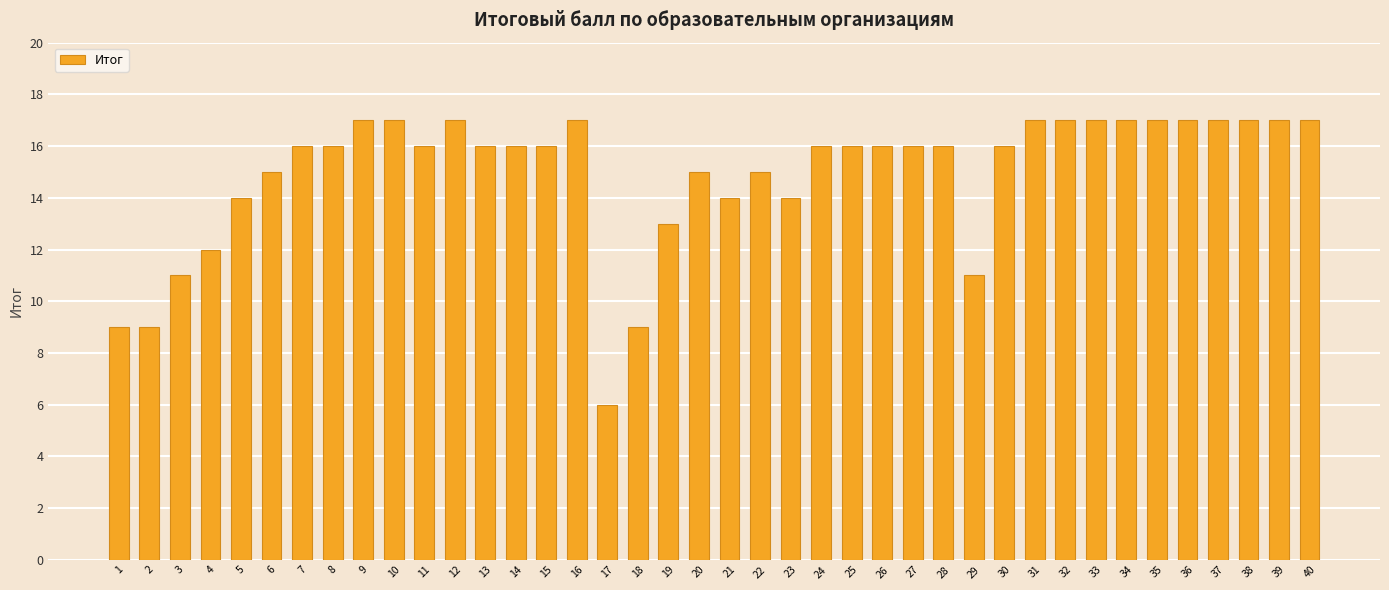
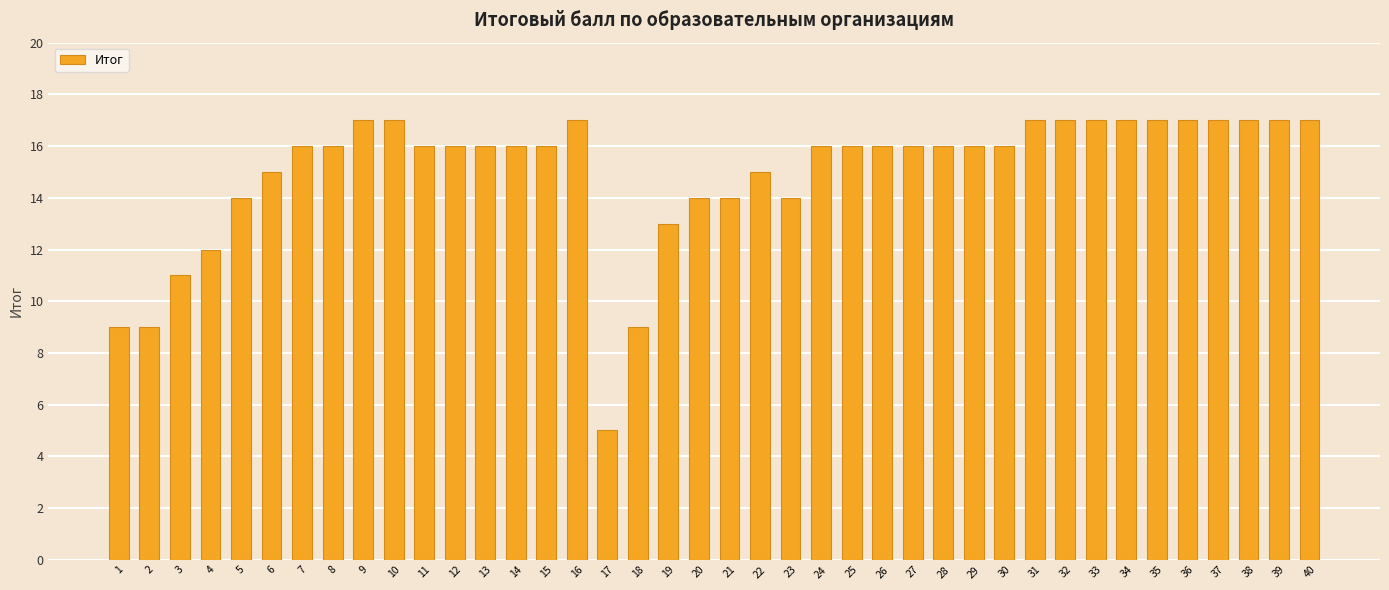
12: 17 -> 16
17: 6 -> 5
20: 15 -> 14
29: 11 -> 16
